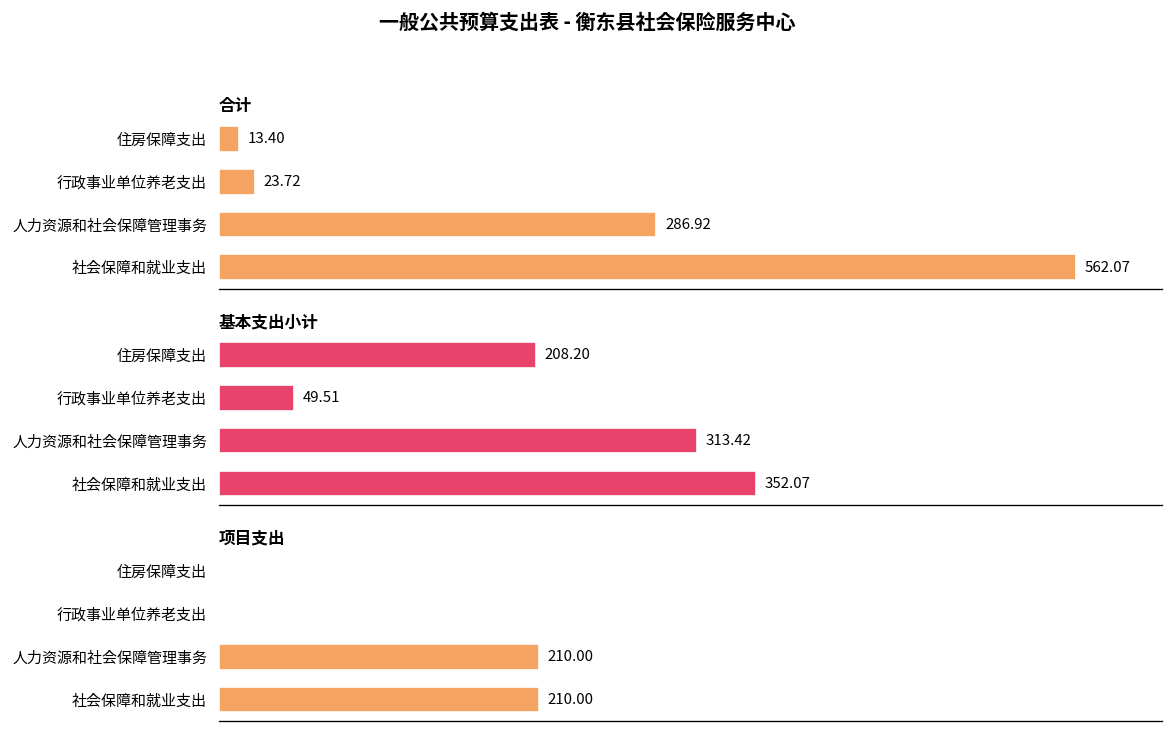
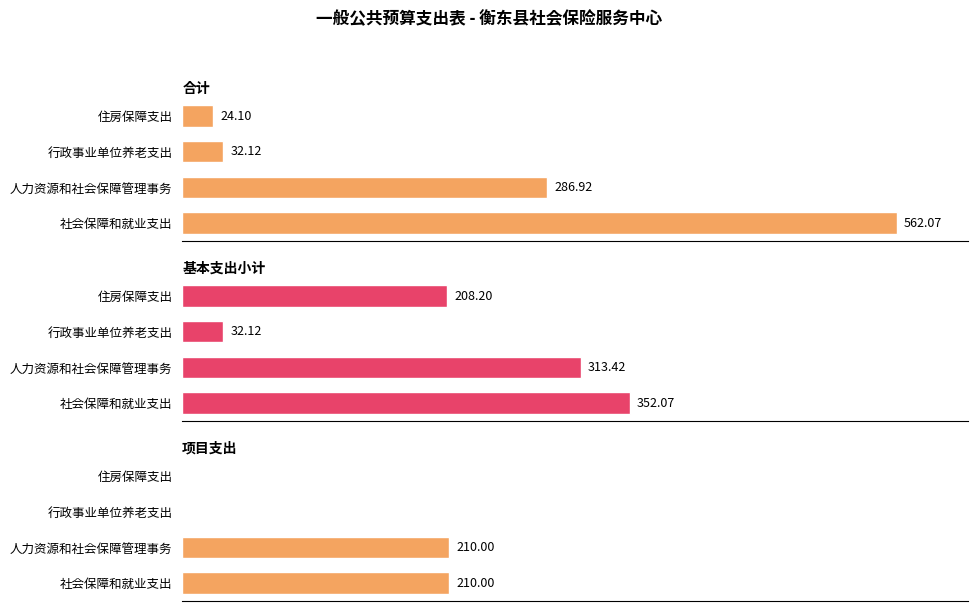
合计, 住房保障支出: 13.40 -> 24.10
合计, 行政事业单位养老支出: 23.72 -> 32.12
基本支出小计, 行政事业单位养老支出: 49.51 -> 32.12
